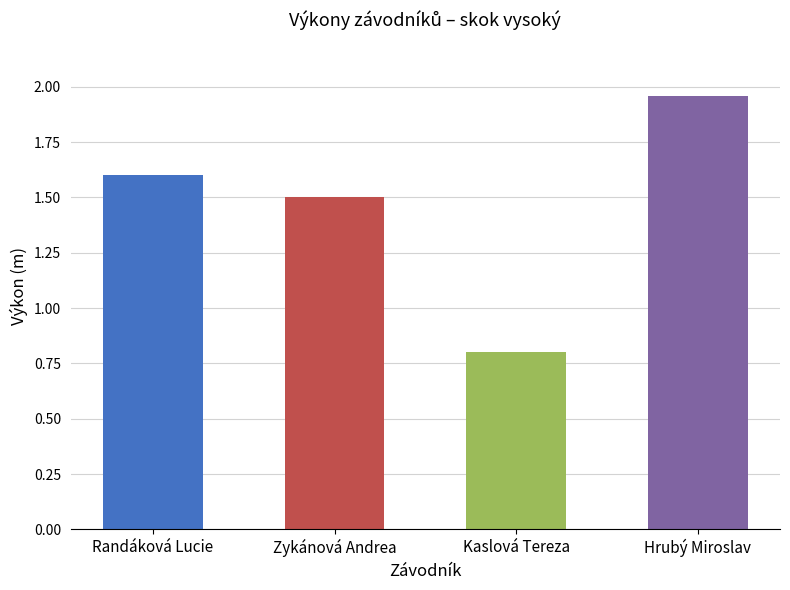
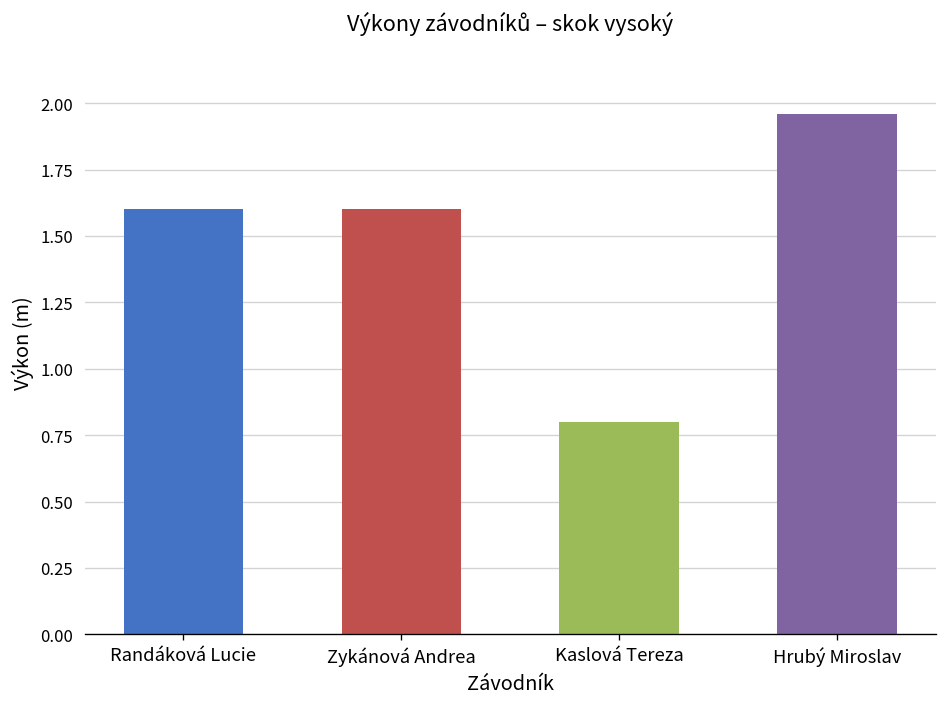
Zykánová Andrea: 1.5 -> 1.6
